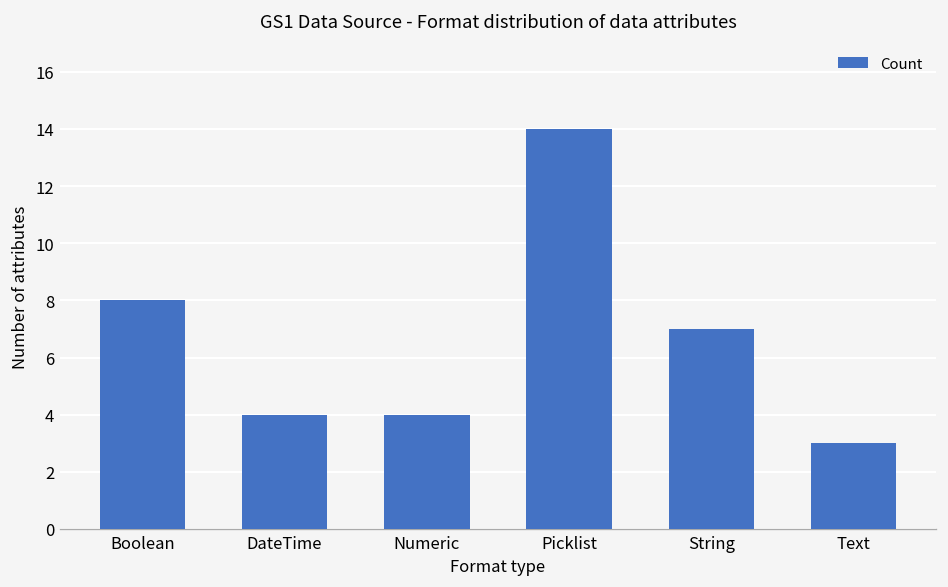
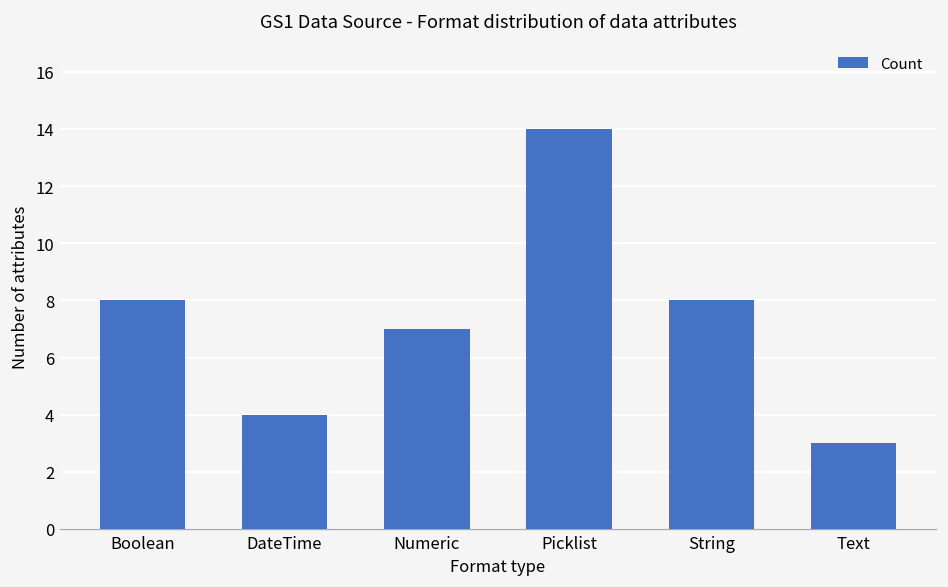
Numeric: 4 -> 7
String: 7 -> 8
